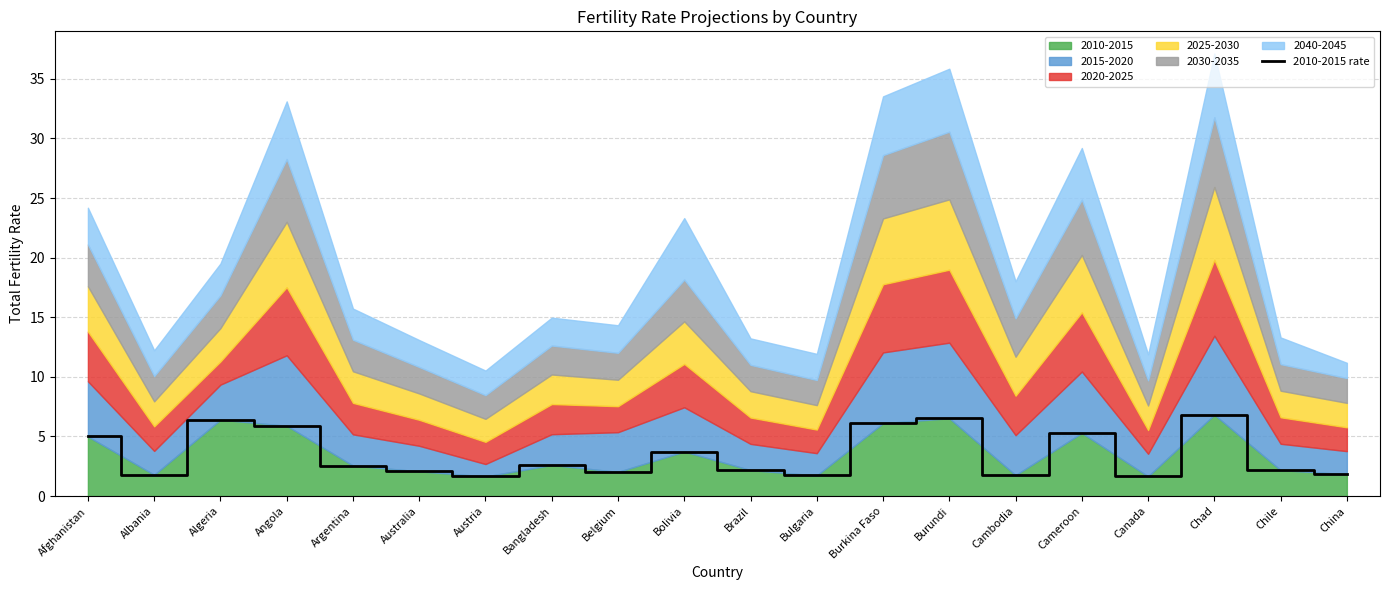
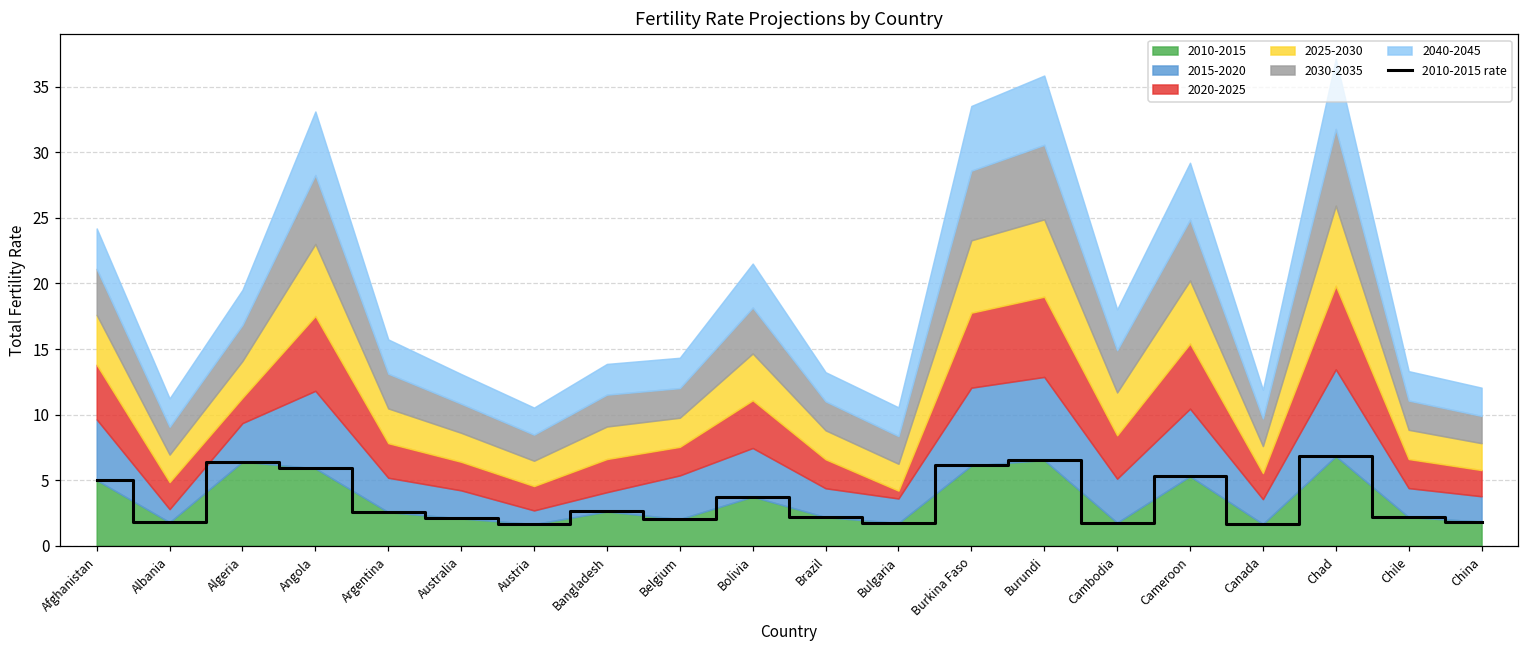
2015-2020, Albania: 2 -> 1
2015-2020, Bangladesh: 2.6 -> 1.5
2040-2045, Bolivia: 5.2 -> 3.4
2020-2025, Bulgaria: 2.0 -> 0.6
2040-2045, China: 1.3 -> 2.2
